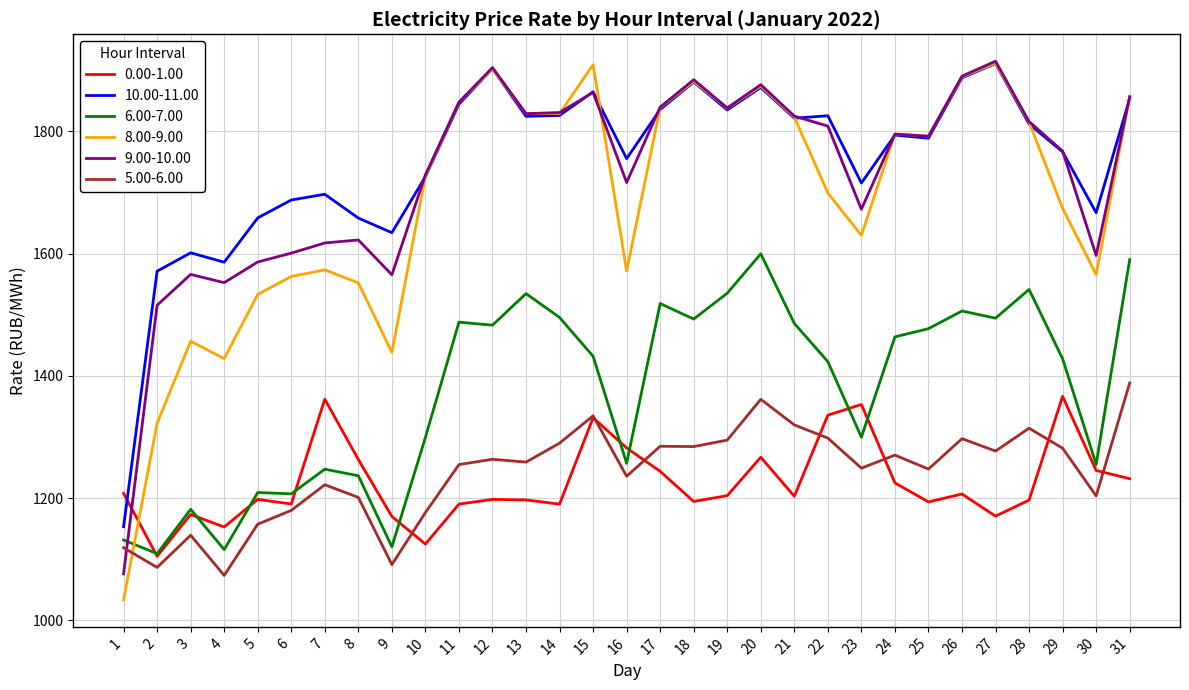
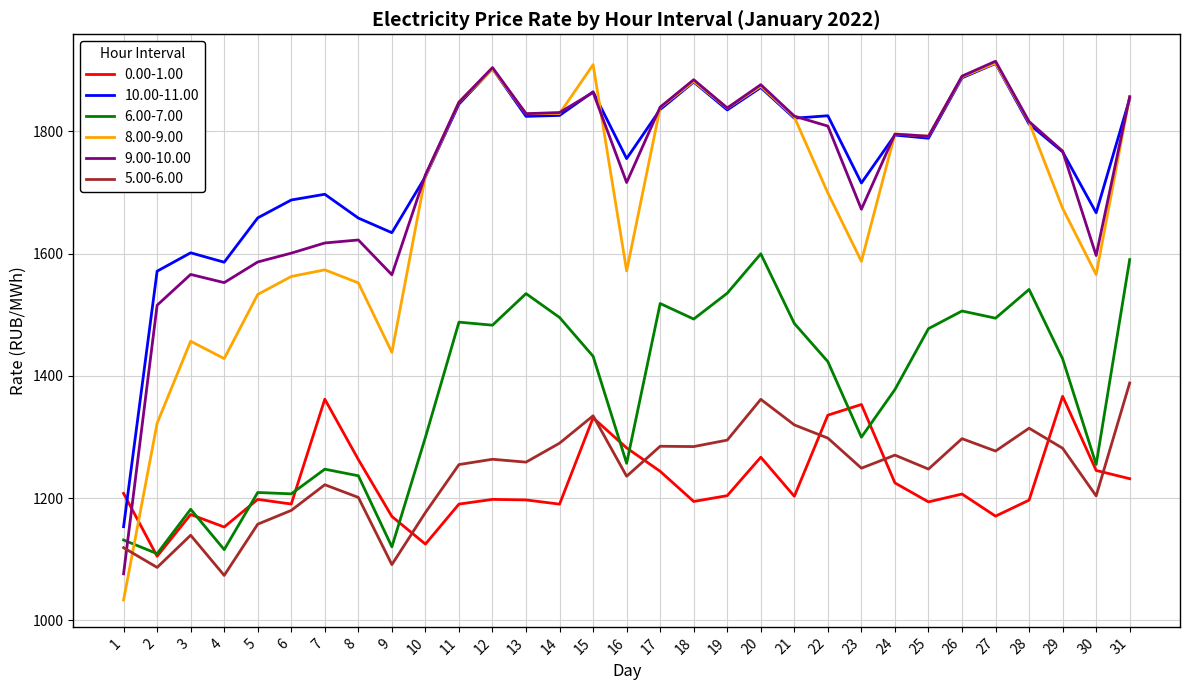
8.00-9.00, 23: 1630 -> 1590
6.00-7.00, 24: 1460 -> 1380
